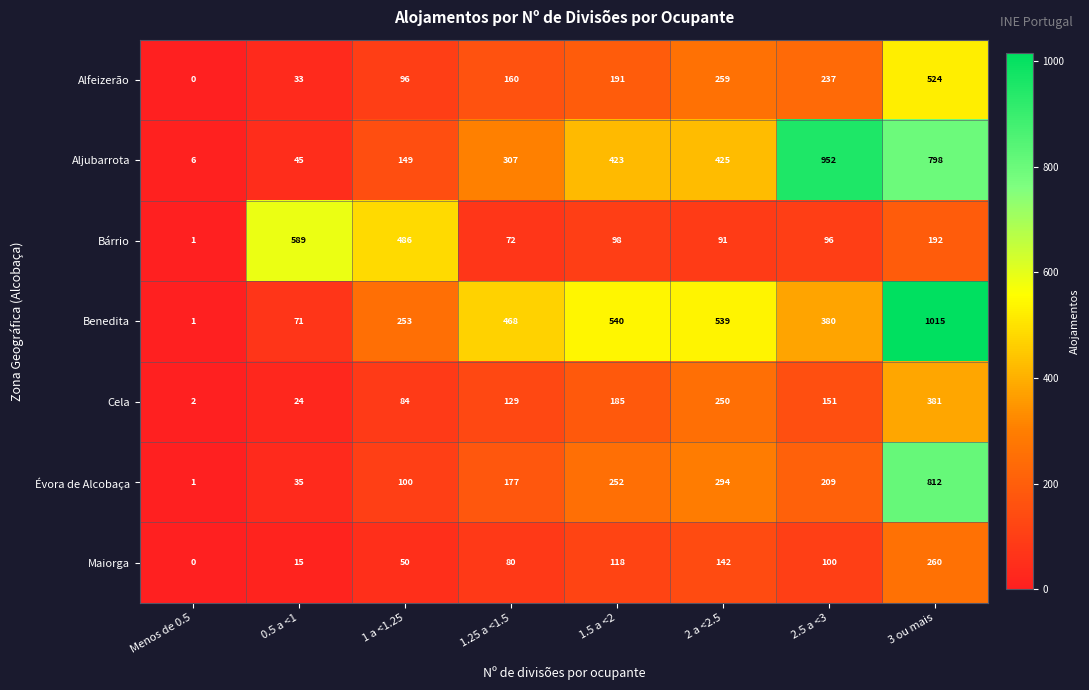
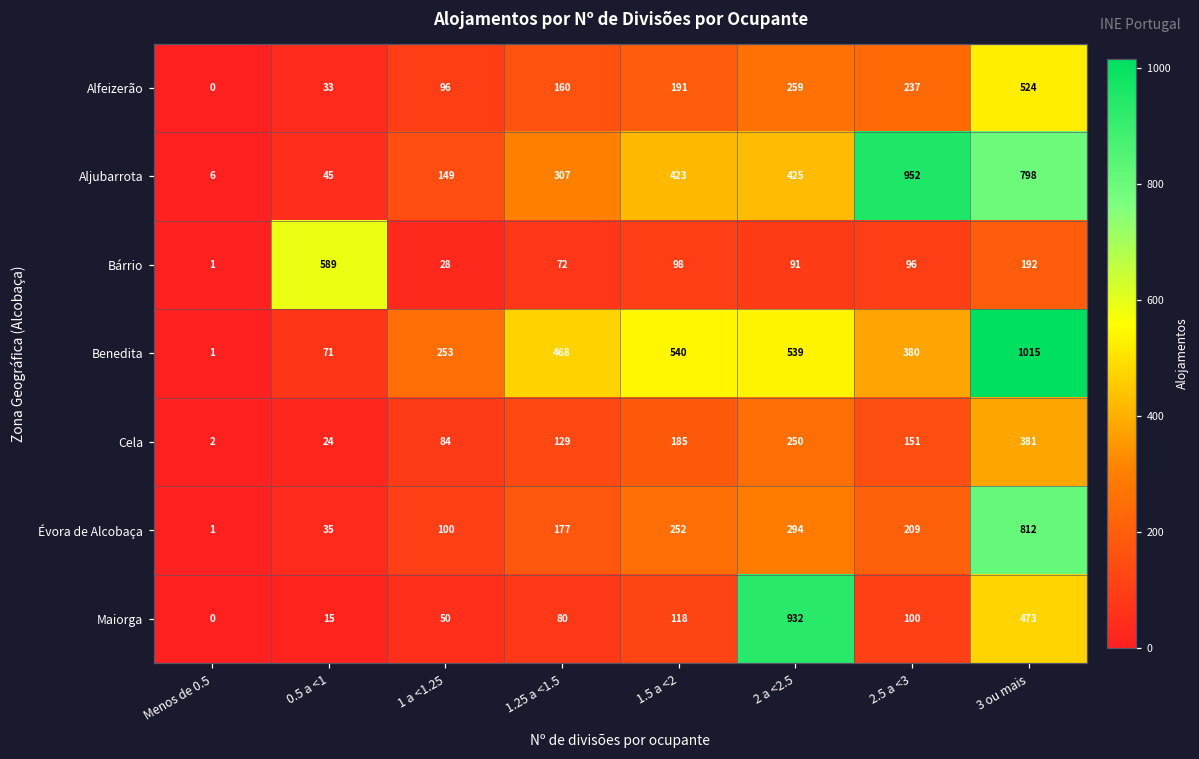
Bárrio, 1 a <1.25: 486 -> 28
Maiorga, 2 a <2.5: 142 -> 932
Maiorga, 3 ou mais: 260 -> 473
